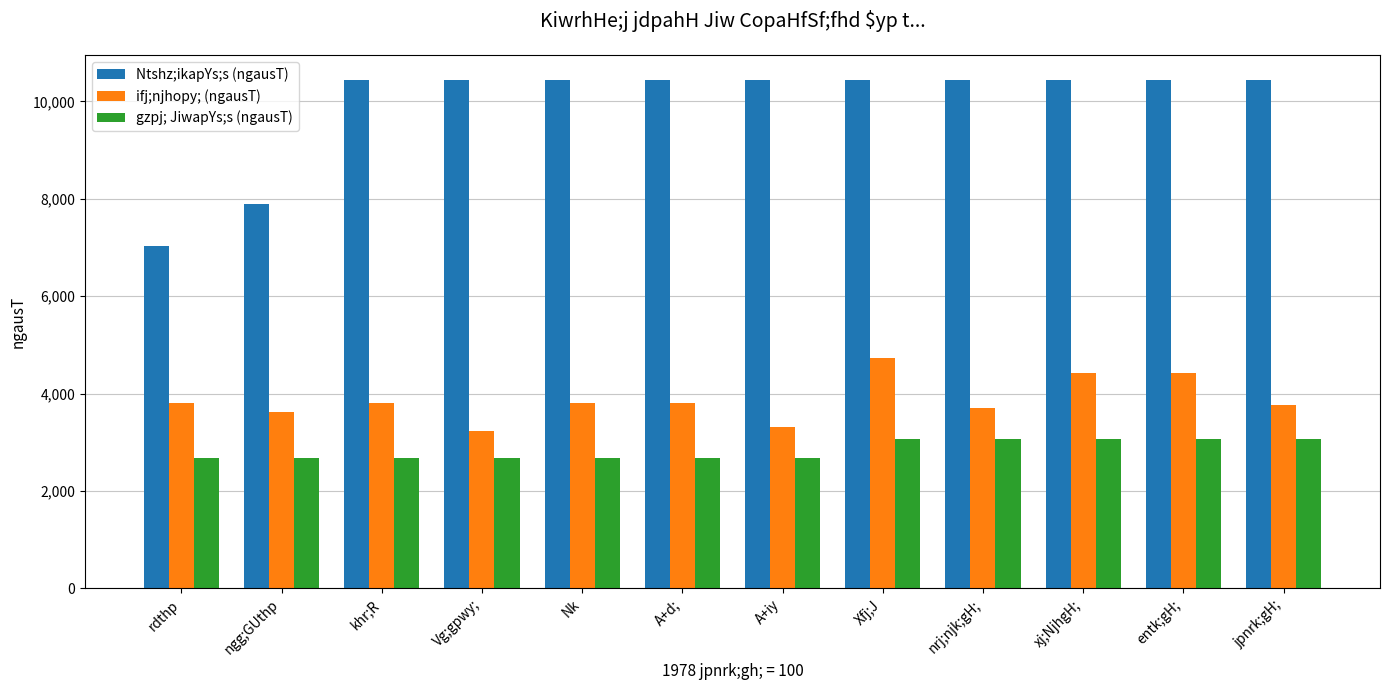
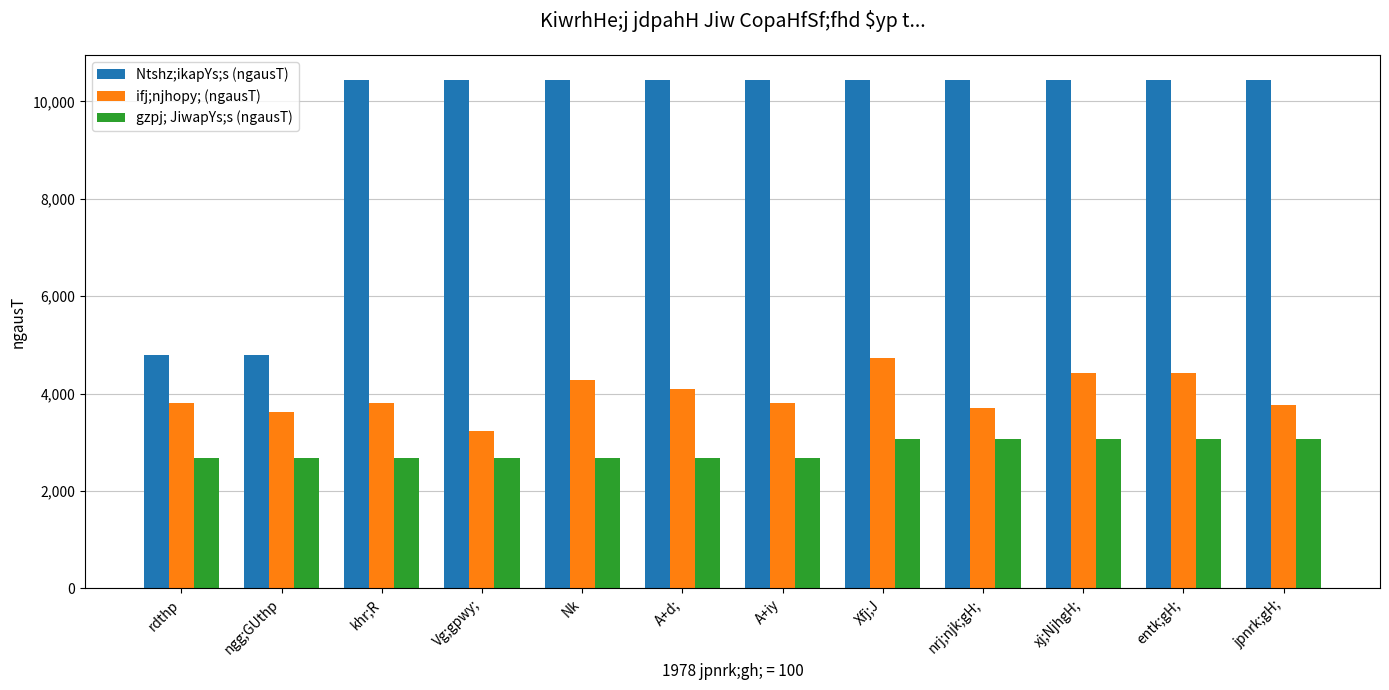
Ntshz;ikapYs;s (ngausT), rdthp: 7,000 -> 4,800
Ntshz;ikapYs;s (ngausT), ngg;GUthp: 7,900 -> 4,800
ifj;njhopy; (ngausT), Nk: 3,800 -> 4,300
ifj;njhopy; (ngausT), A+d;: 3,800 -> 4,100
ifj;njhopy; (ngausT), A+iy: 3,300 -> 3,800
